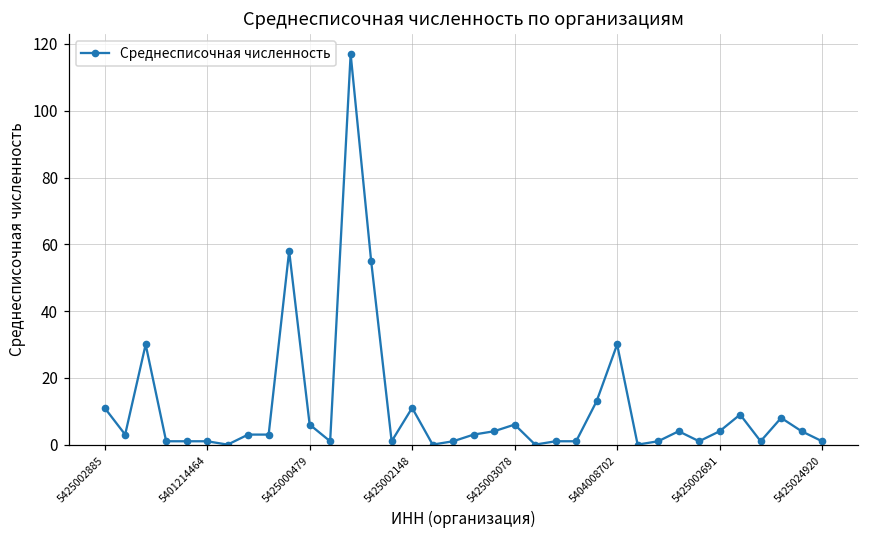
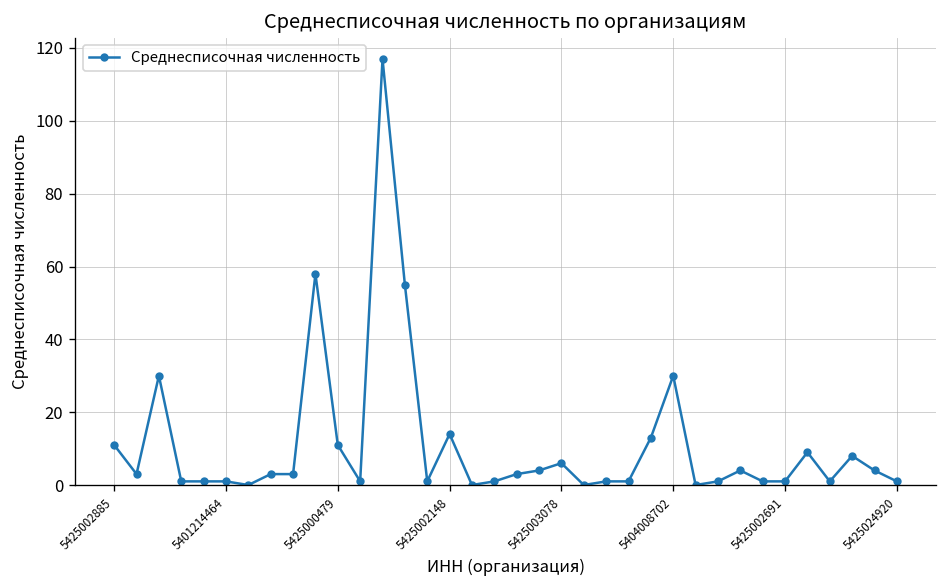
5425000479: 6 -> 11
5425002148: 11 -> 14
5425002691: 4 -> 1
